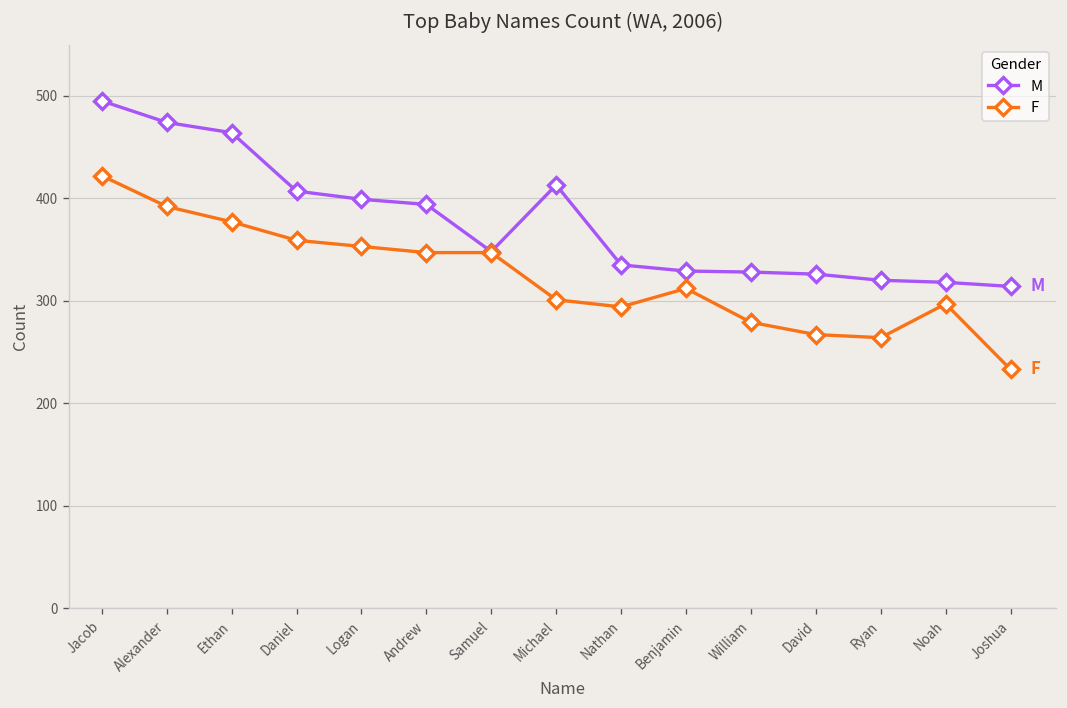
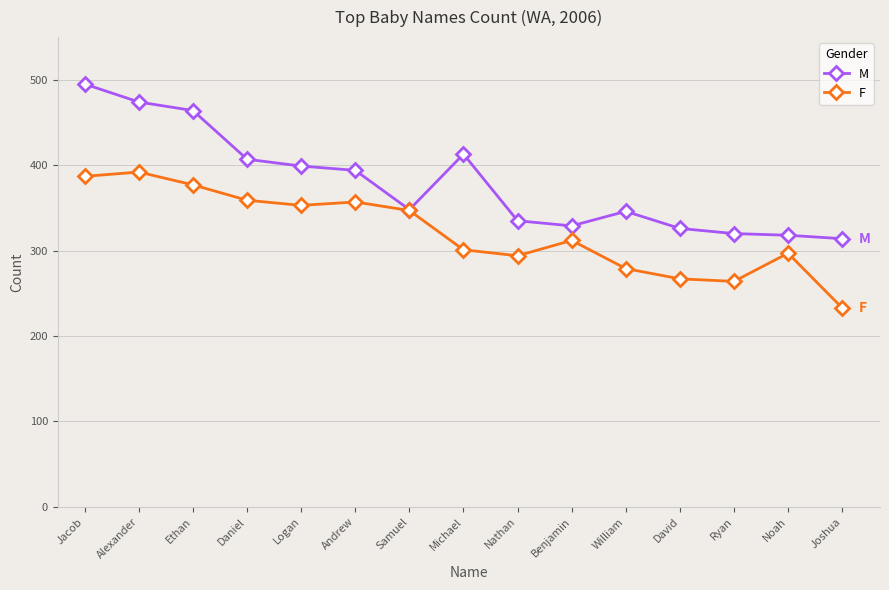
F, Jacob: 420 -> 390
F, Andrew: 350 -> 360
M, William: 330 -> 350
